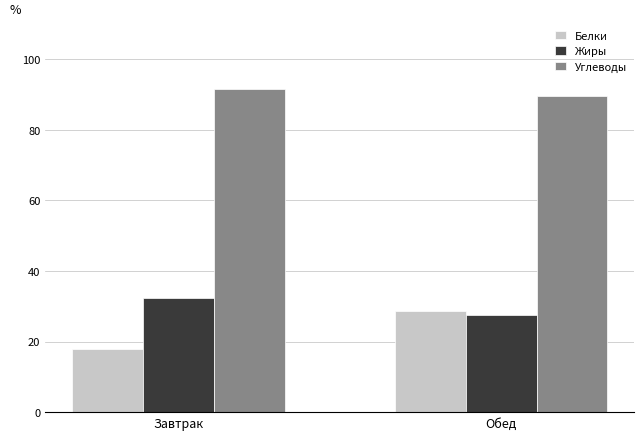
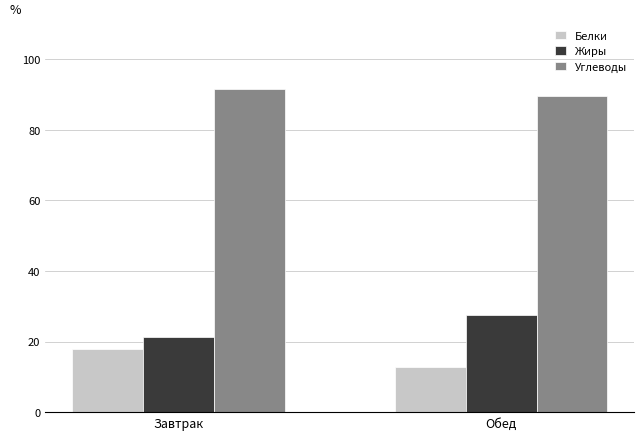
Жиры, Завтрак: 32 -> 21
Белки, Обед: 29 -> 13
